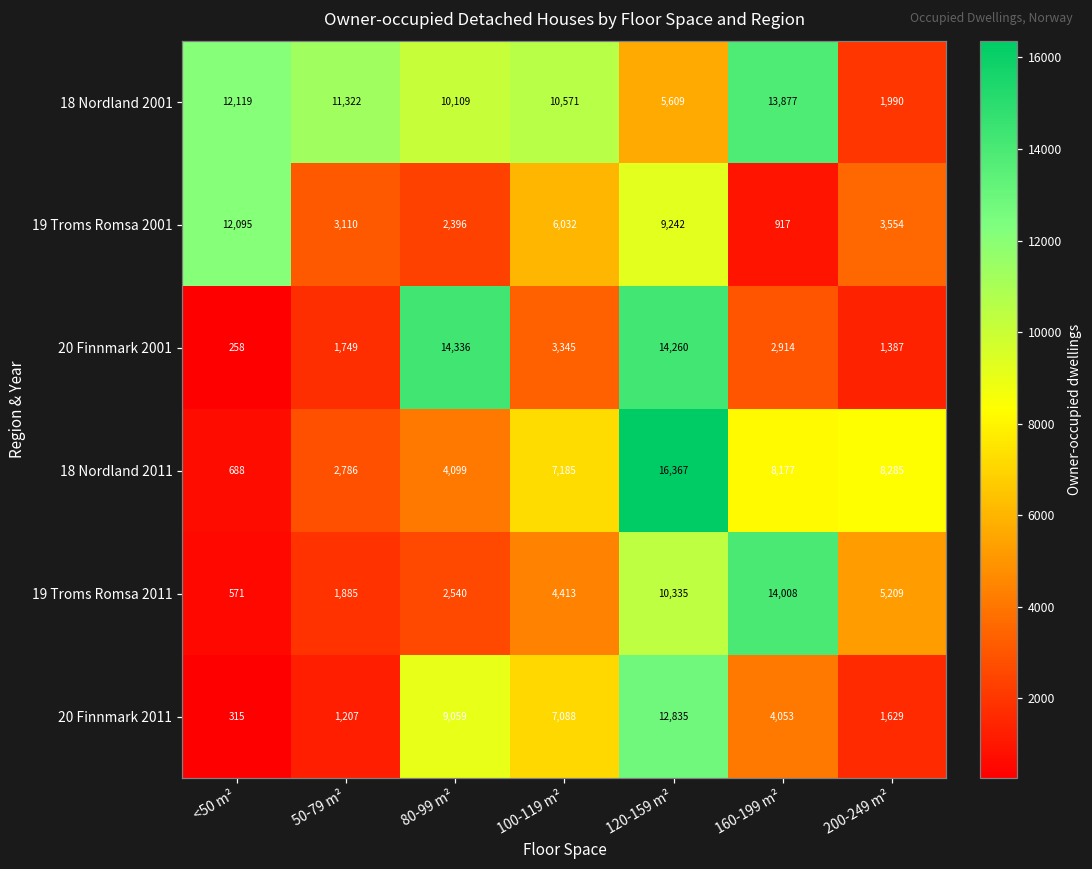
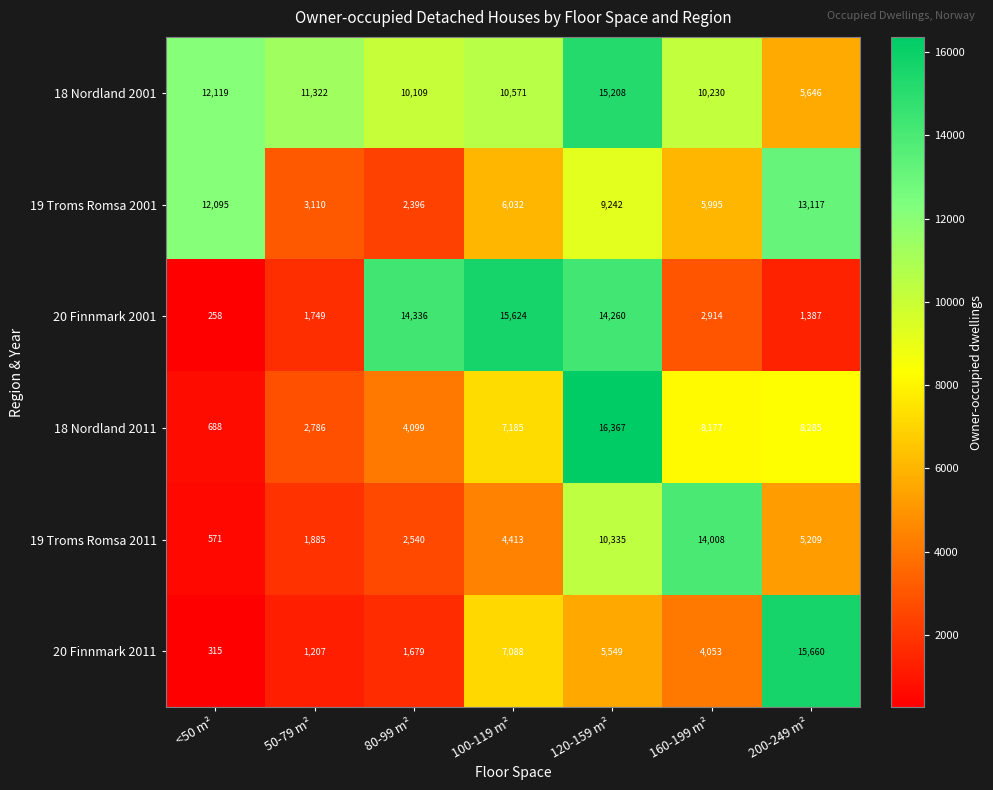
18 Nordland 2001, 120-159 m²: 5,609 -> 15,208
18 Nordland 2001, 160-199 m²: 13,877 -> 10,230
18 Nordland 2001, 200-249 m²: 1,990 -> 5,646
19 Troms Romsa 2001, 160-199 m²: 917 -> 5,995
19 Troms Romsa 2001, 200-249 m²: 3,554 -> 13,117
20 Finnmark 2001, 100-119 m²: 3,345 -> 15,624
20 Finnmark 2011, 80-99 m²: 9,059 -> 1,679
20 Finnmark 2011, 120-159 m²: 12,835 -> 5,549
20 Finnmark 2011, 200-249 m²: 1,629 -> 15,660
